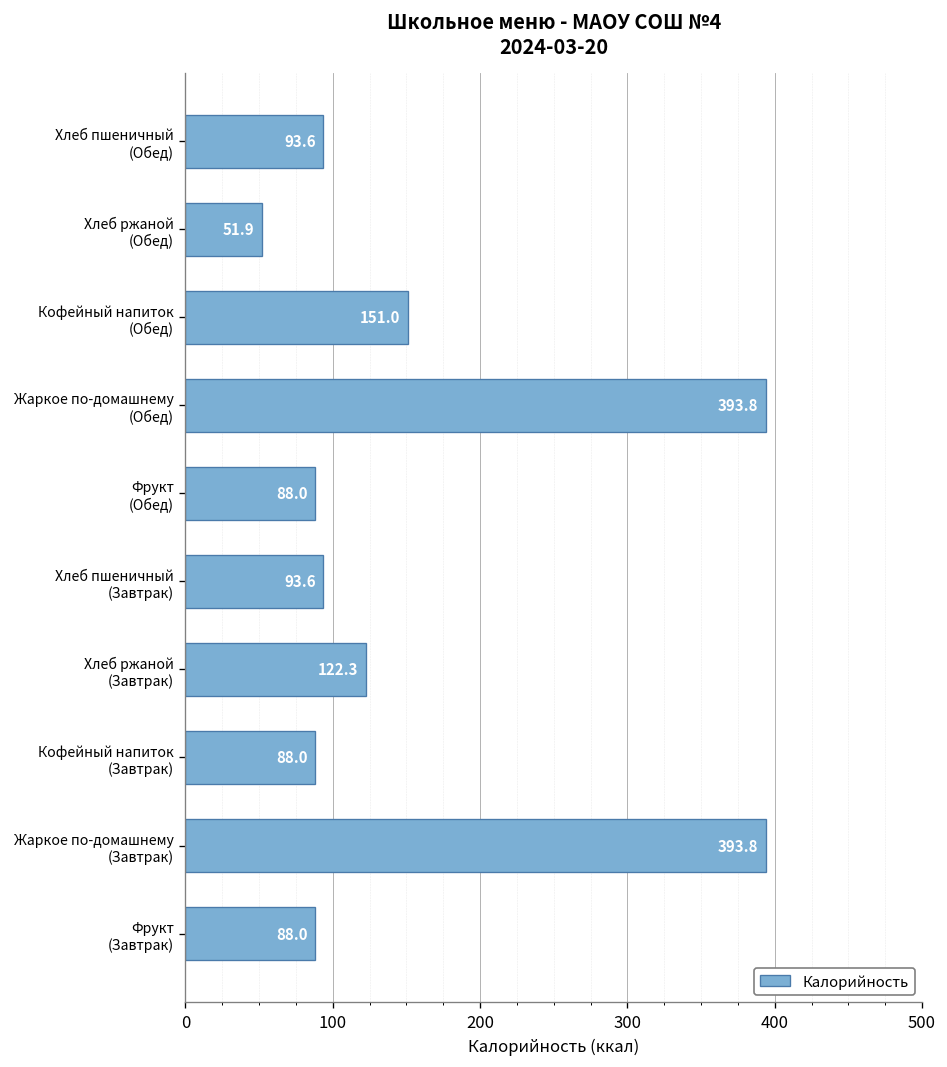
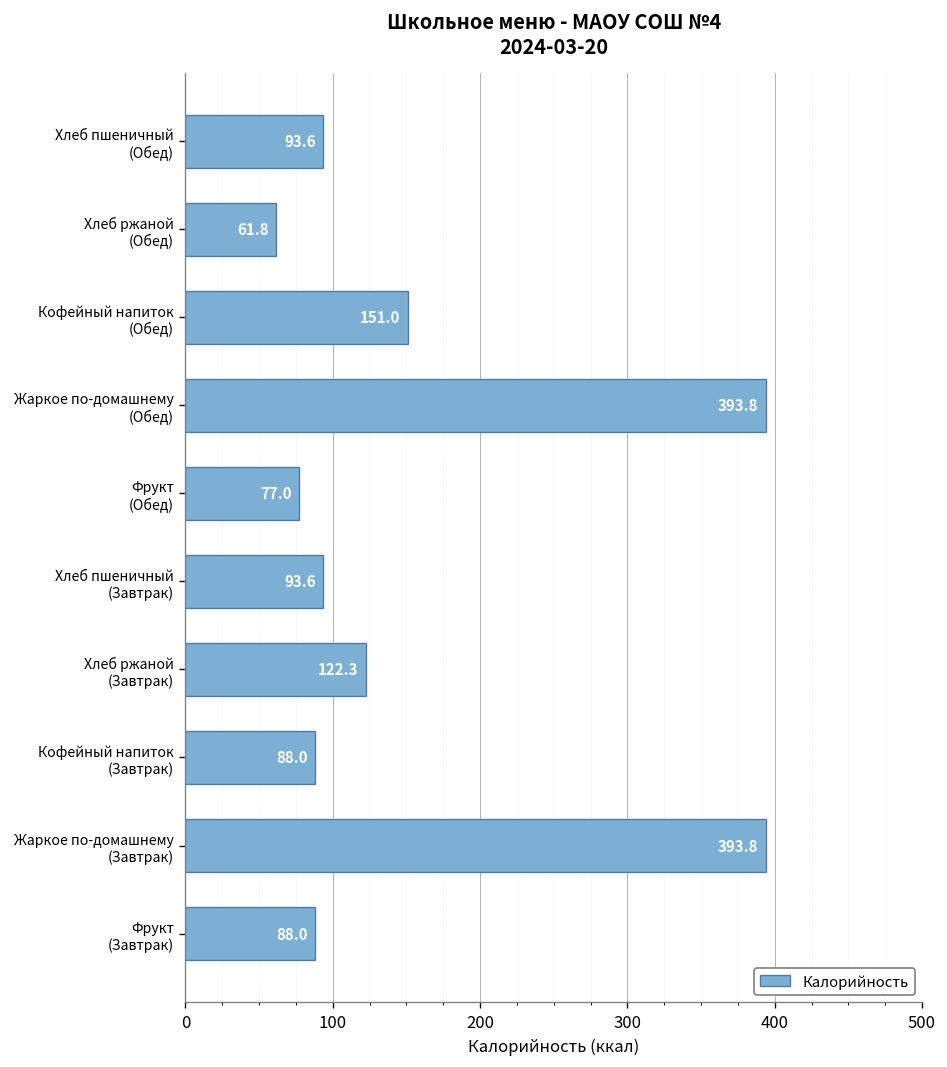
Хлеб ржаной (Обед): 51.9 -> 61.8
Фрукт (Обед): 88.0 -> 77.0
